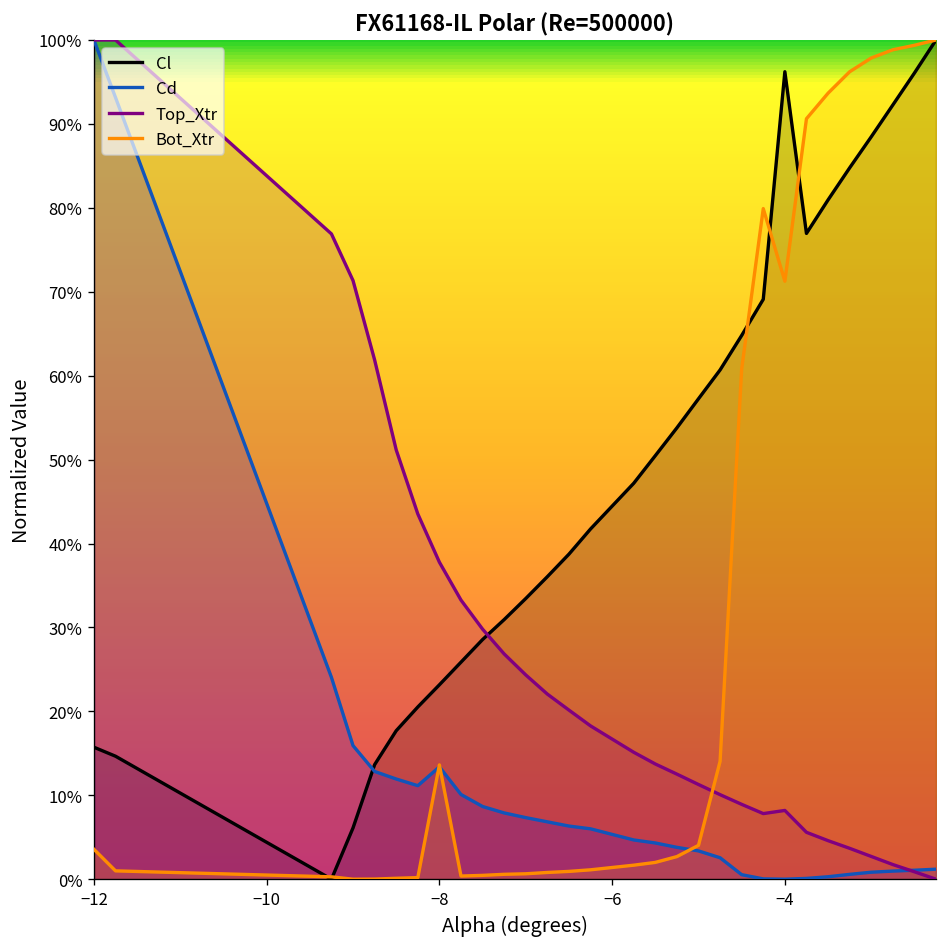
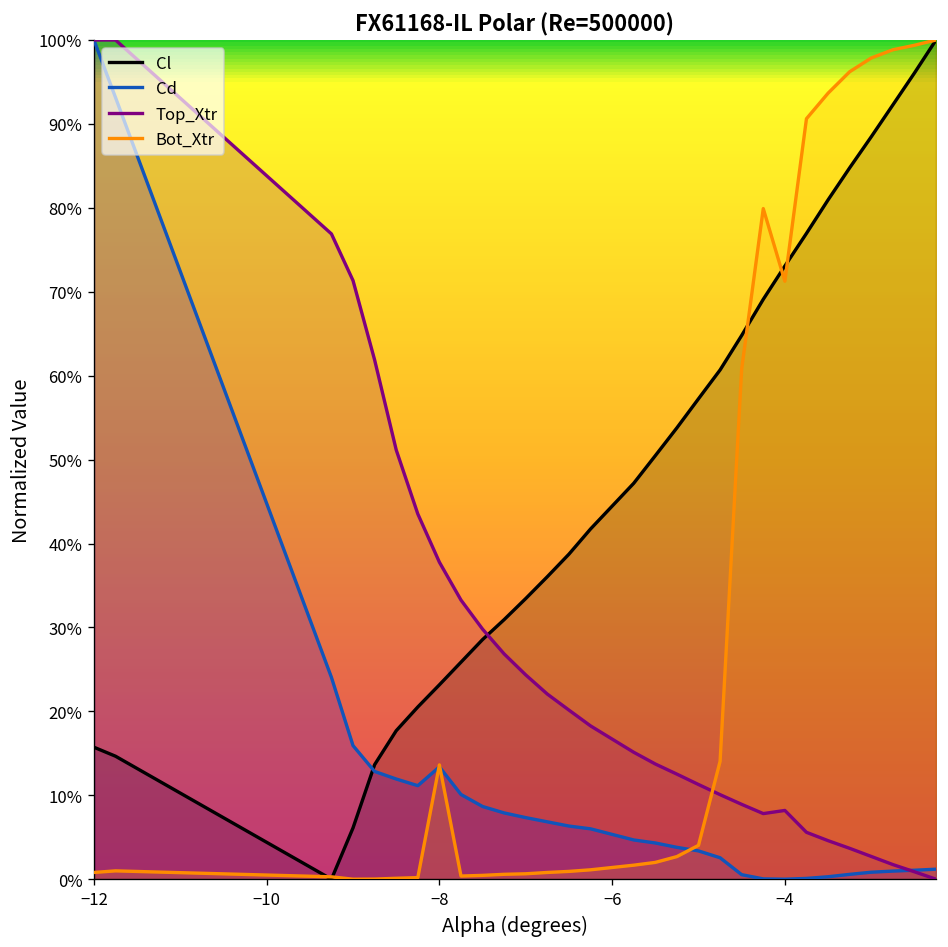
Bot_Xtr, −12: 4% -> 1%
Cl, −4: 96% -> 73%
